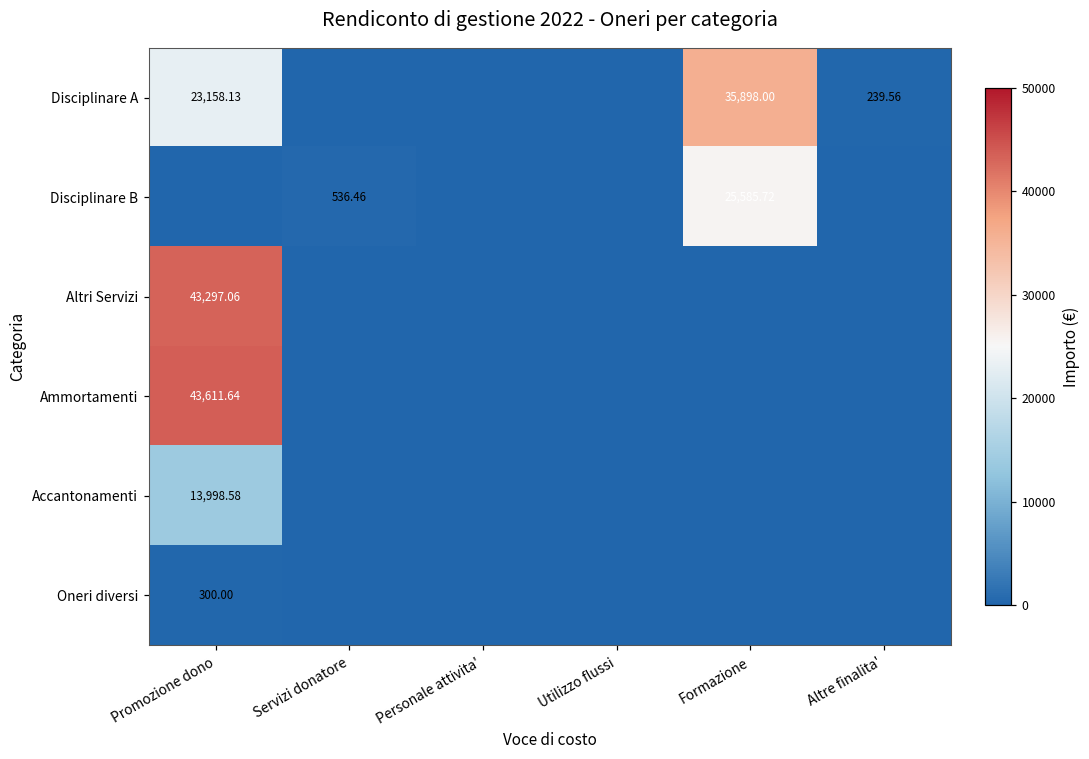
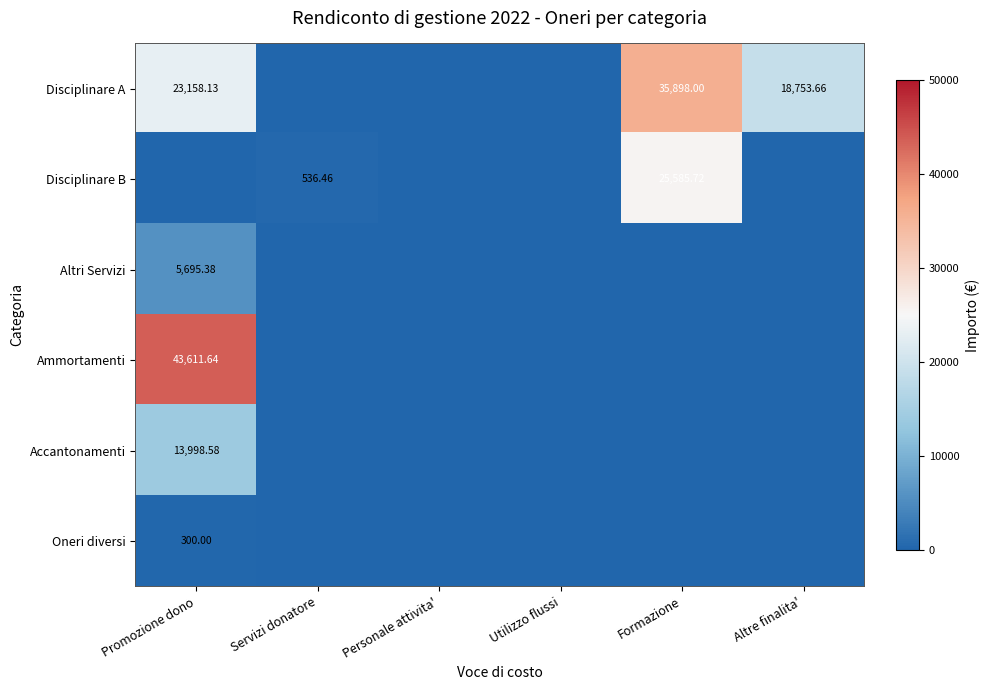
Disciplinare A, Altre finalita': 239.56 -> 18,753.66
Altri Servizi, Promozione dono: 43,297.06 -> 5,695.38
